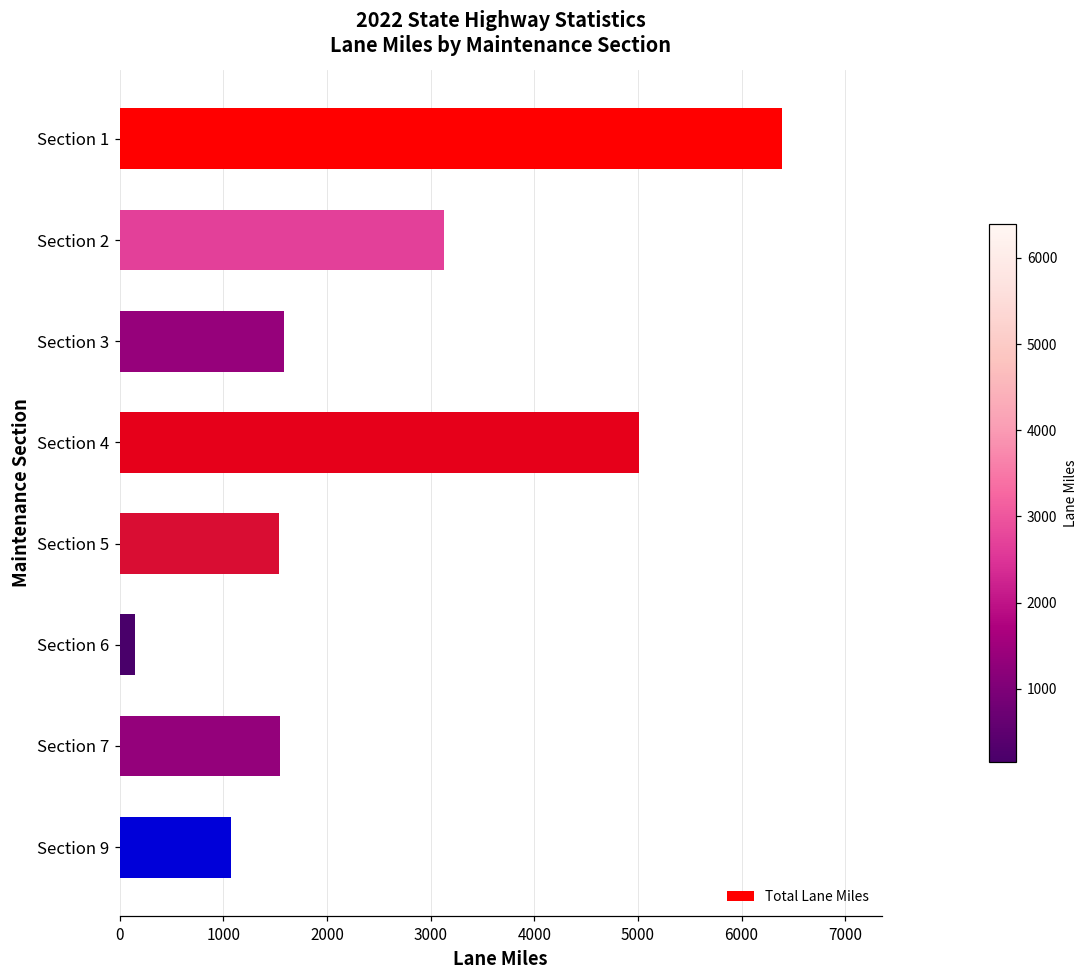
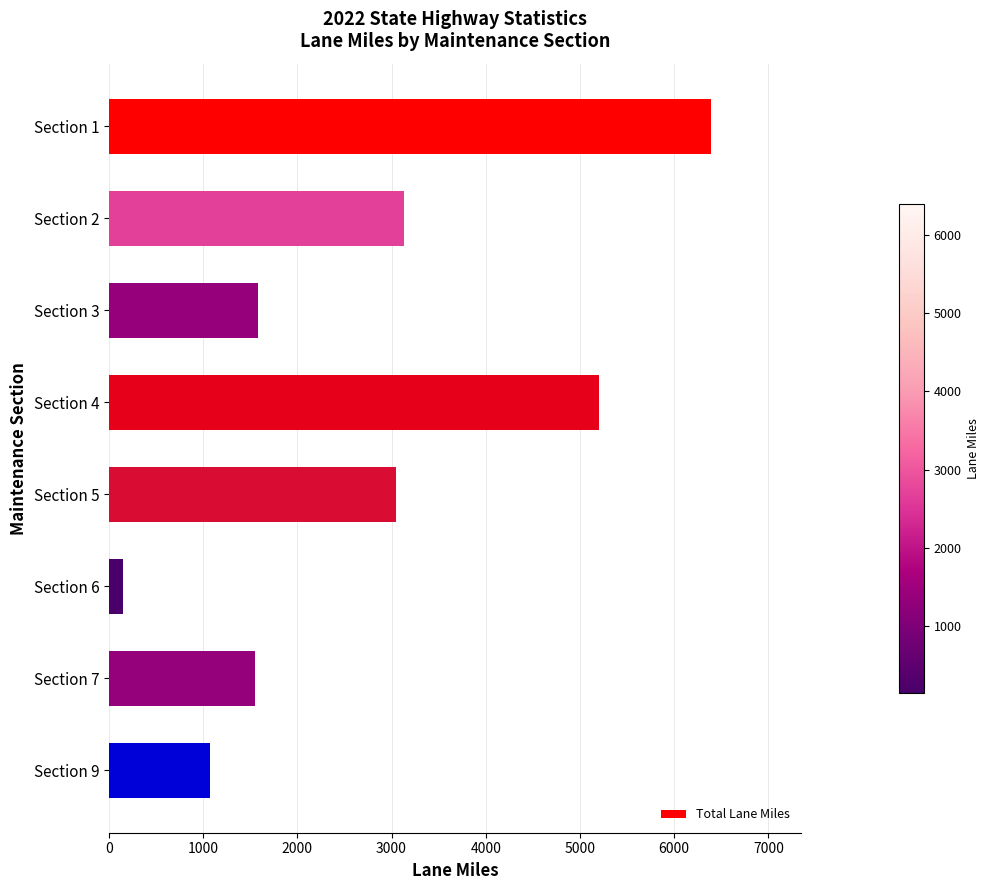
Section 4: 5000 -> 5200
Section 5: 1500 -> 3000
